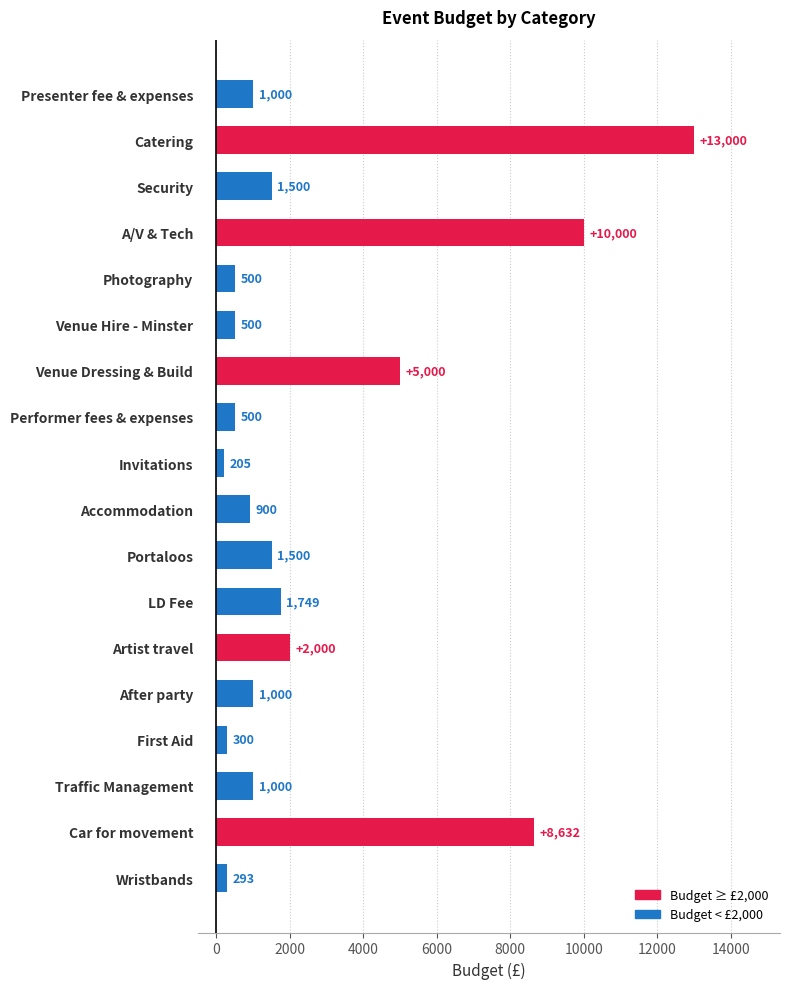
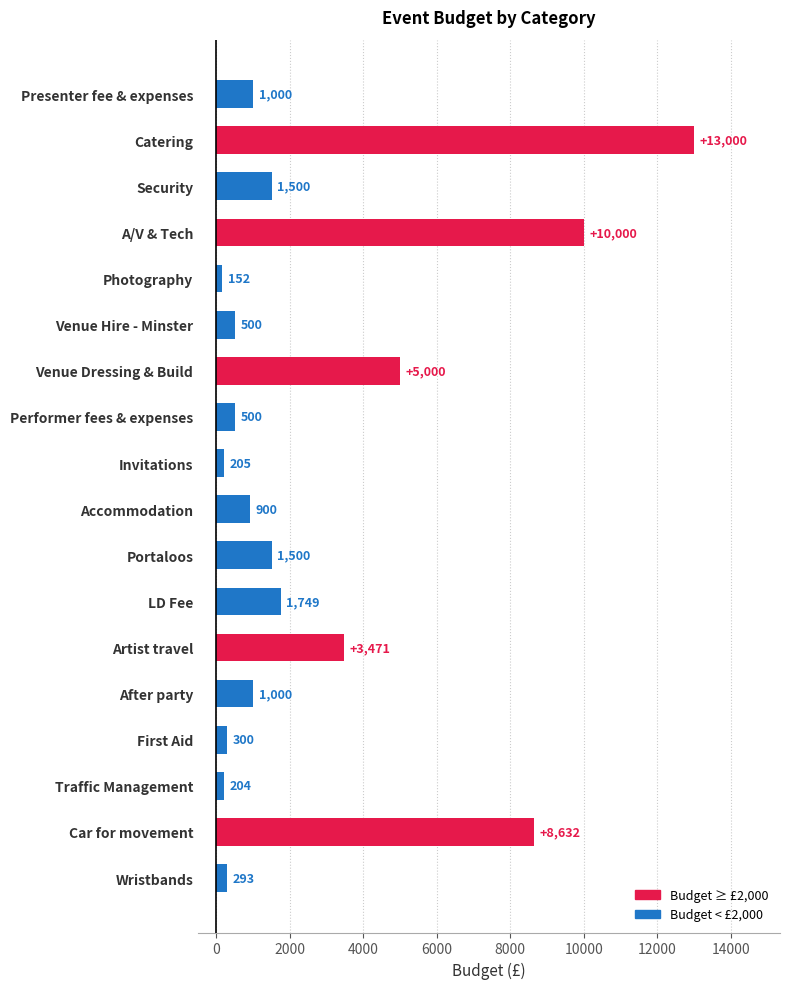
Photography: 500 -> 152
Artist travel: +2,000 -> +3,471
Traffic Management: 1,000 -> 204
